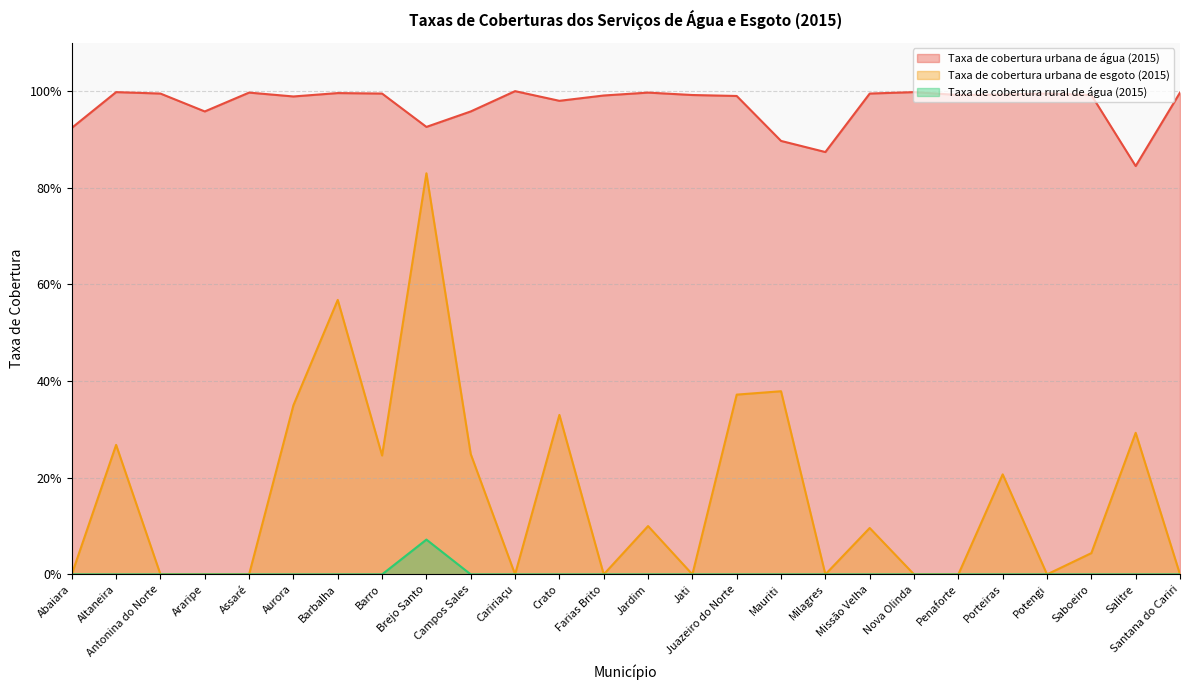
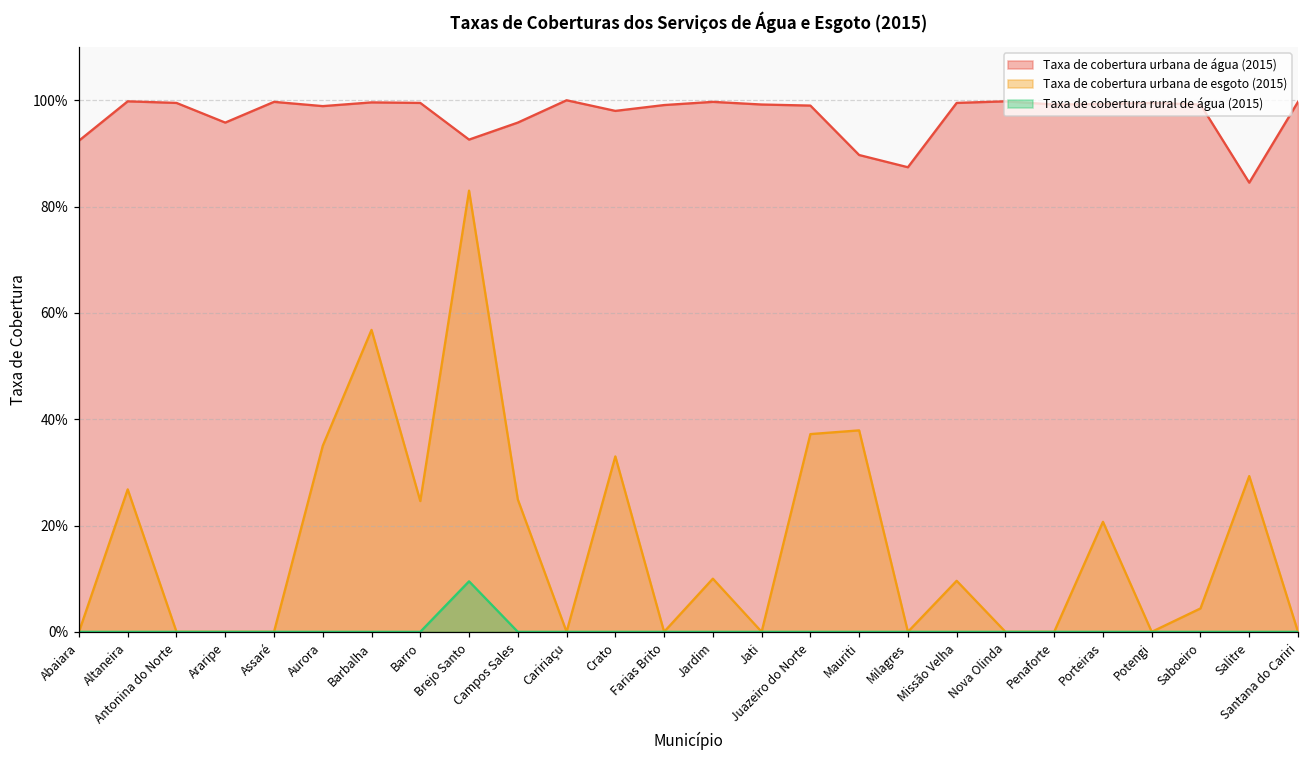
Taxa de cobertura rural de água (2015), Brejo Santo: 7% -> 10%
